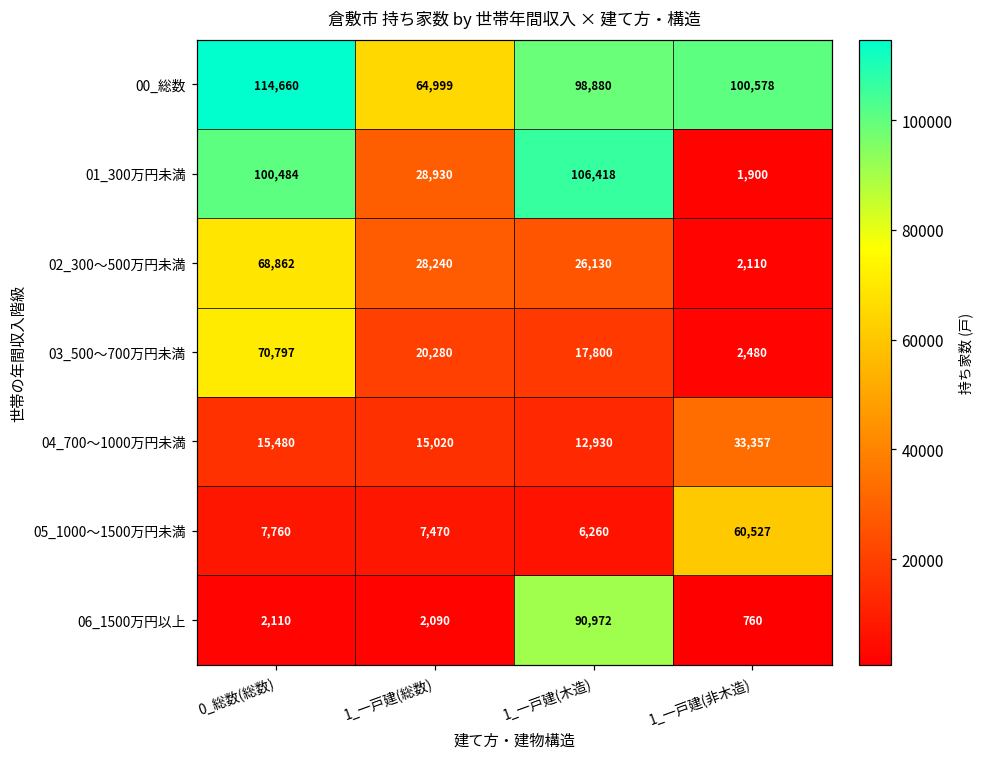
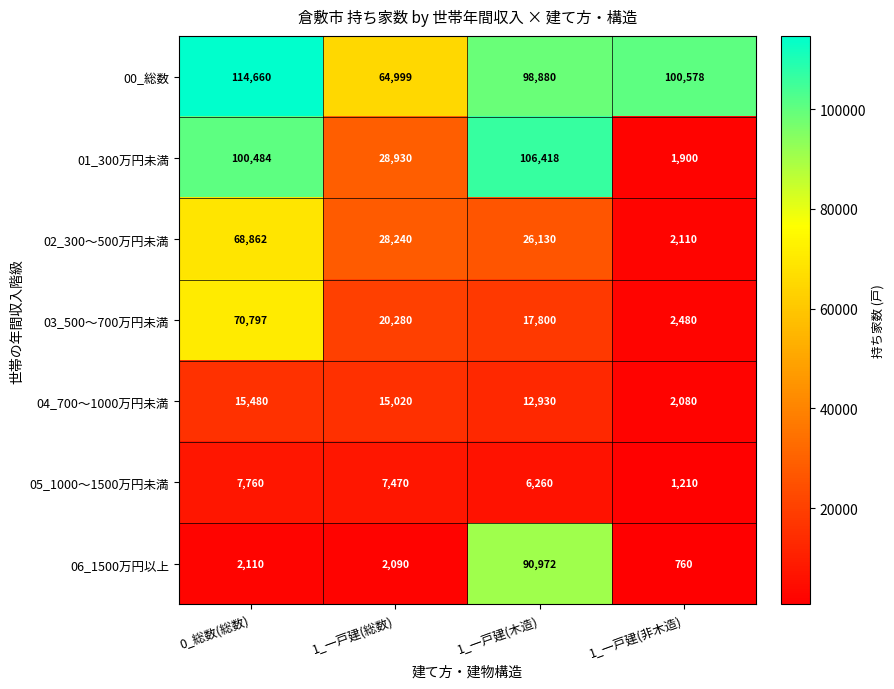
04_700～1000万円未満, 1_一戸建(非木造): 33,357 -> 2,080
05_1000～1500万円未満, 1_一戸建(非木造): 60,527 -> 1,210
